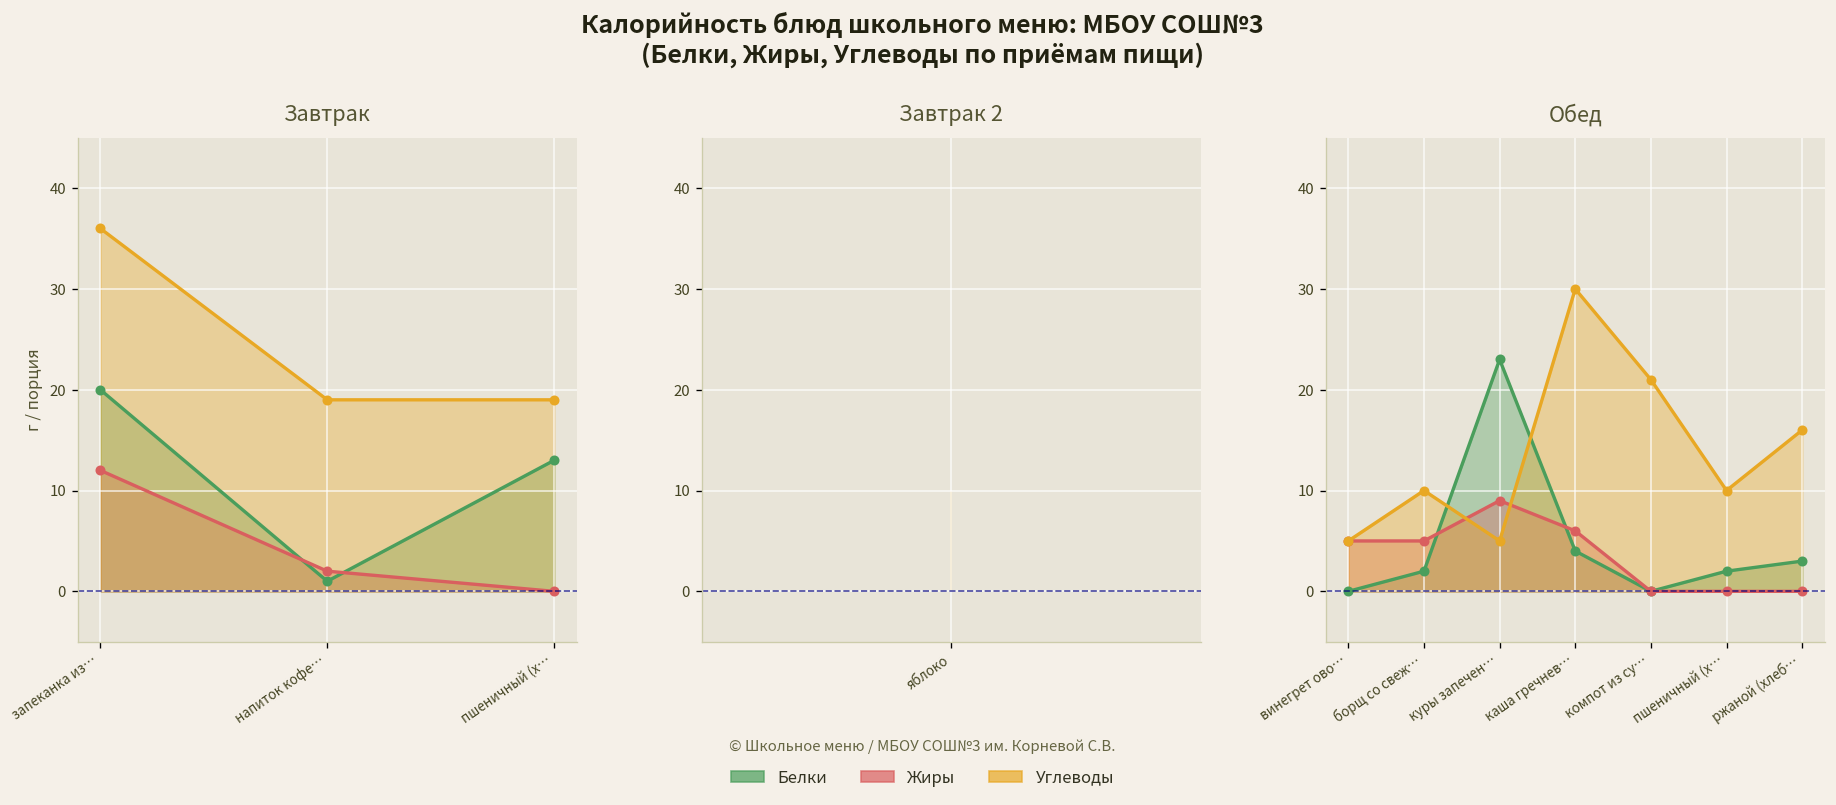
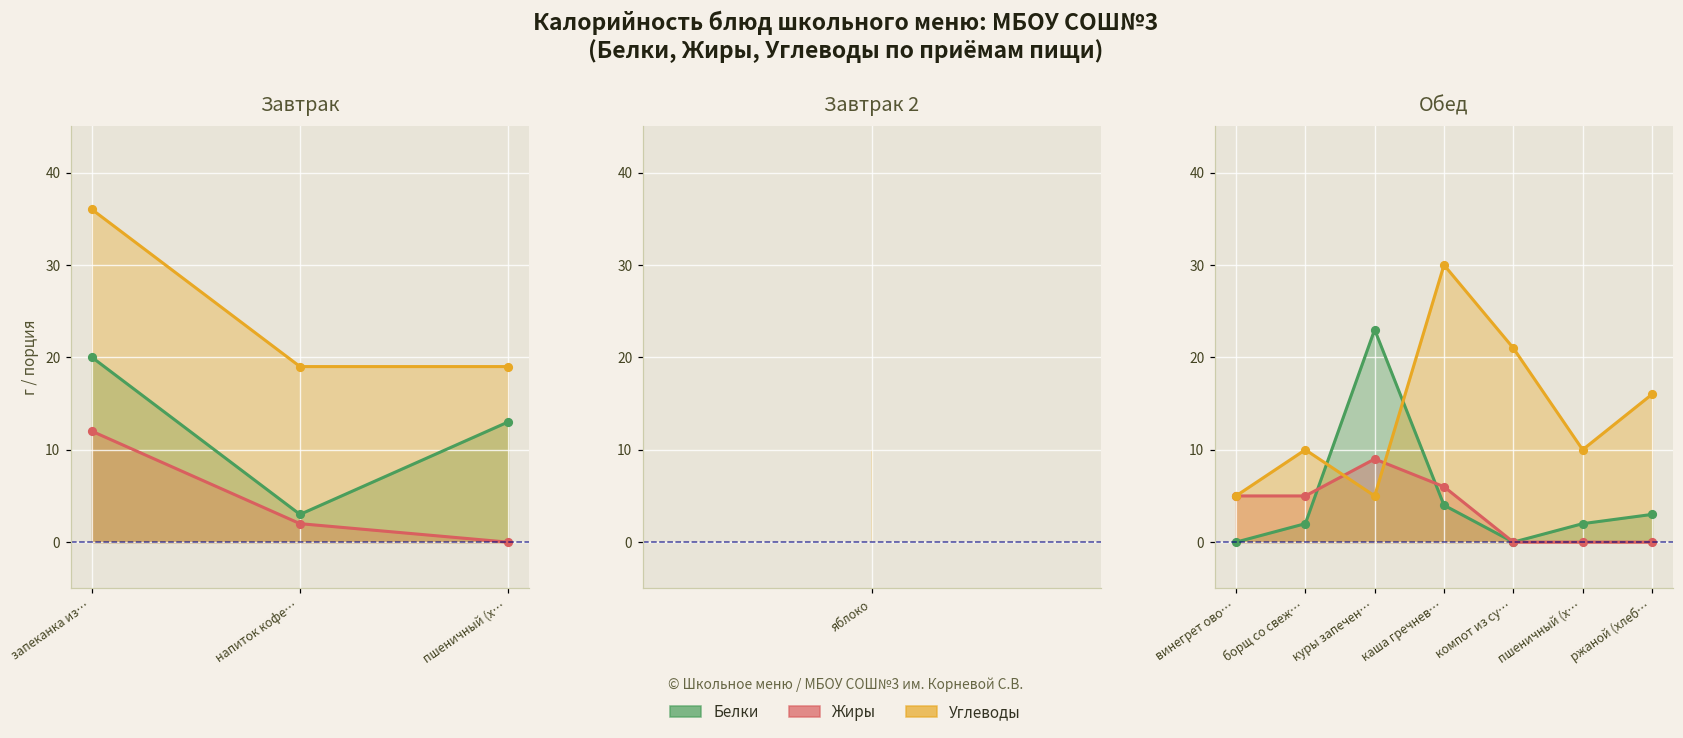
Завтрак, Белки, напиток кофе…: 1 -> 3
